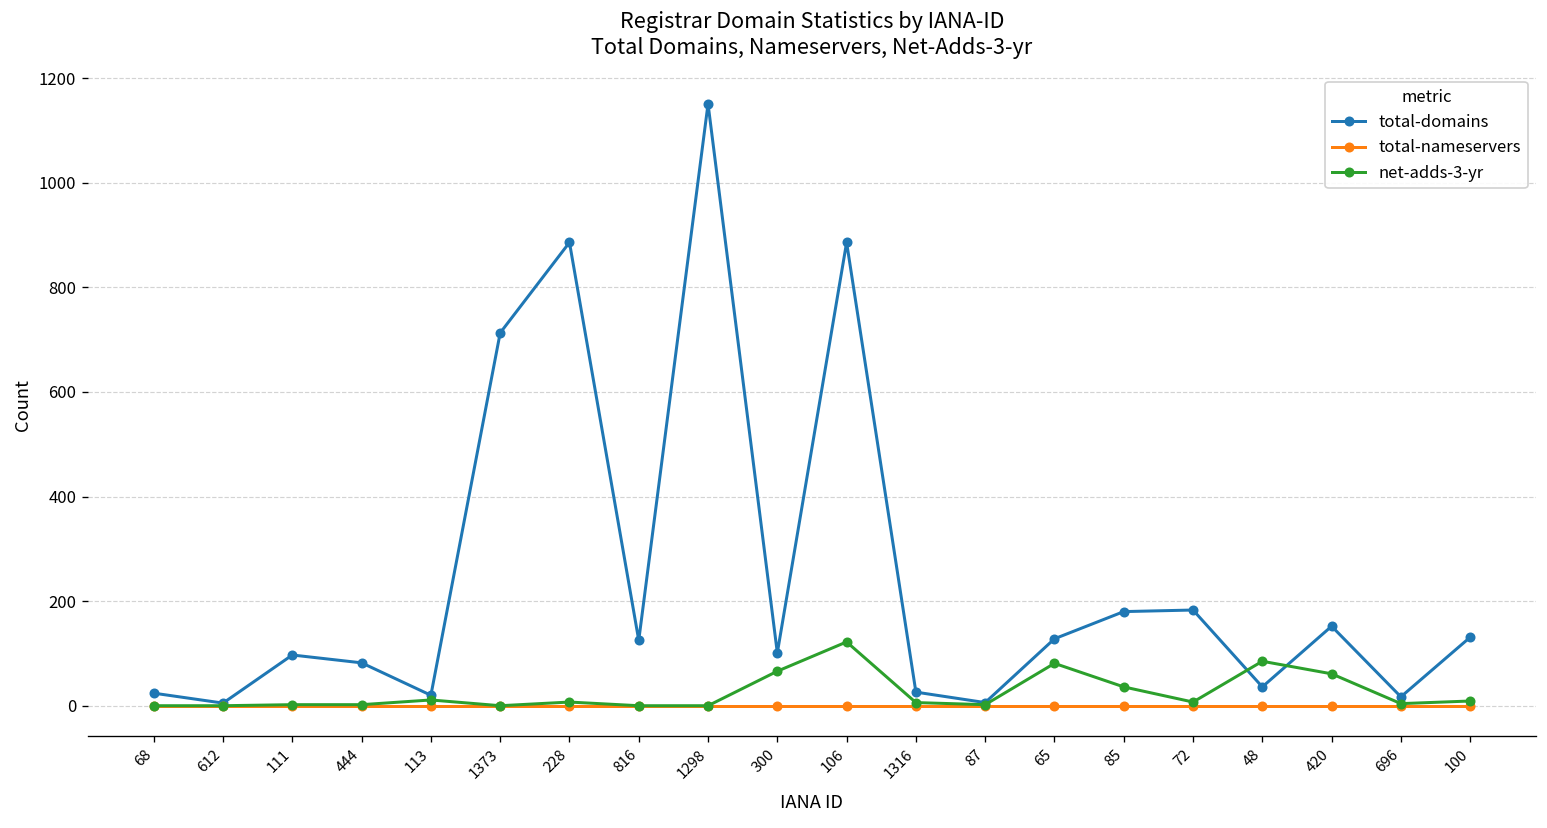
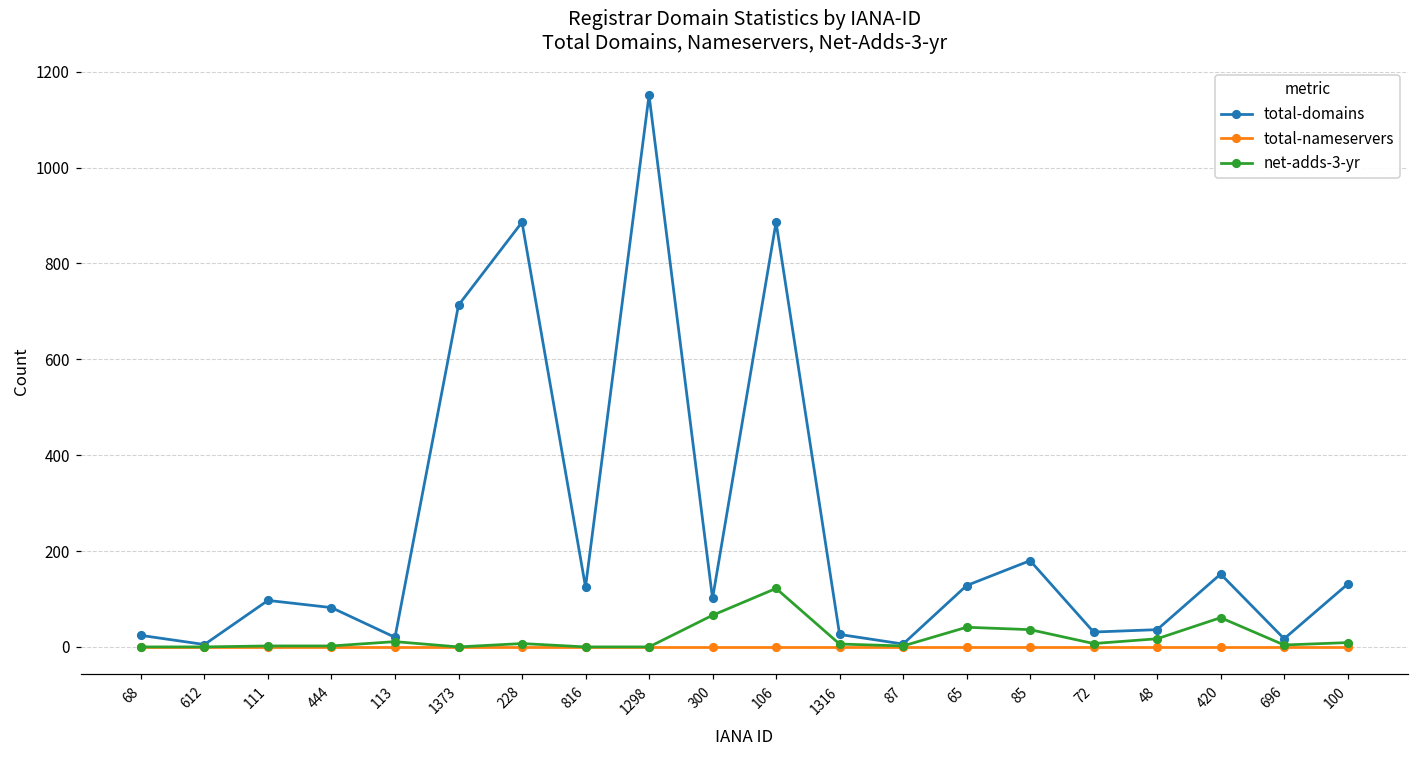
net-adds-3-yr, 65: 80 -> 40
total-domains, 72: 180 -> 30
net-adds-3-yr, 48: 90 -> 20
